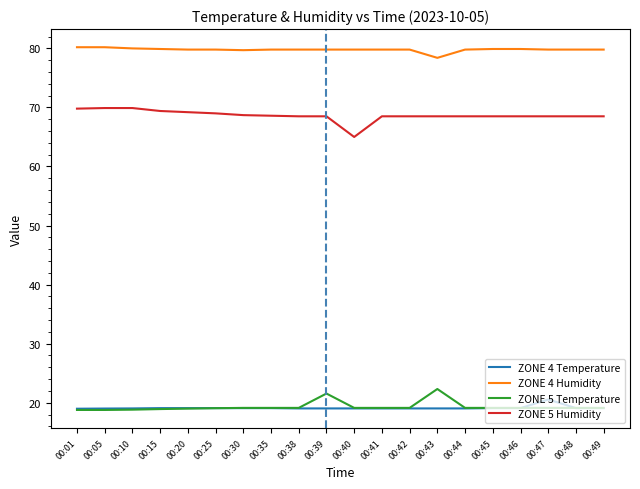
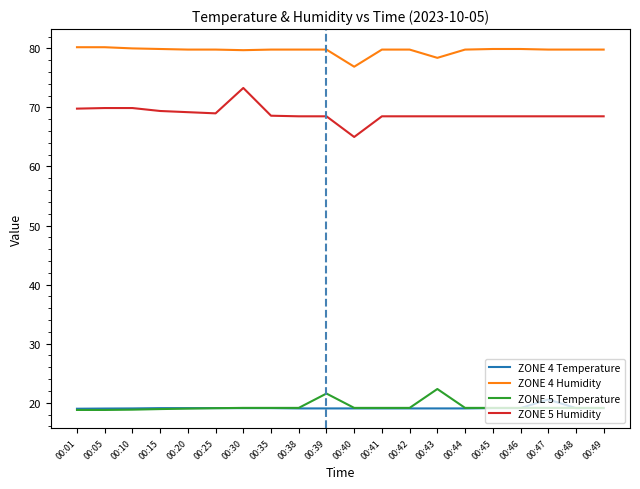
ZONE 5 Humidity, 00:30: 69 -> 73
ZONE 4 Humidity, 00:40: 80 -> 77
